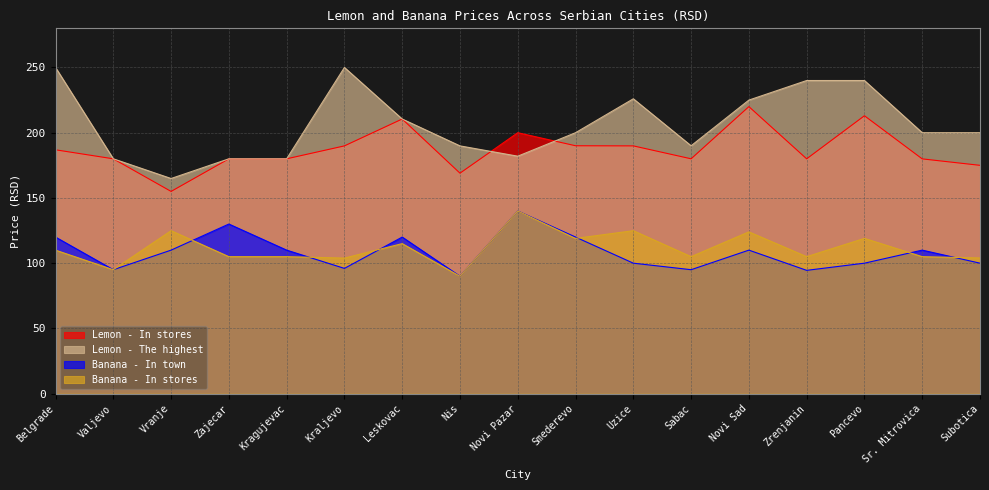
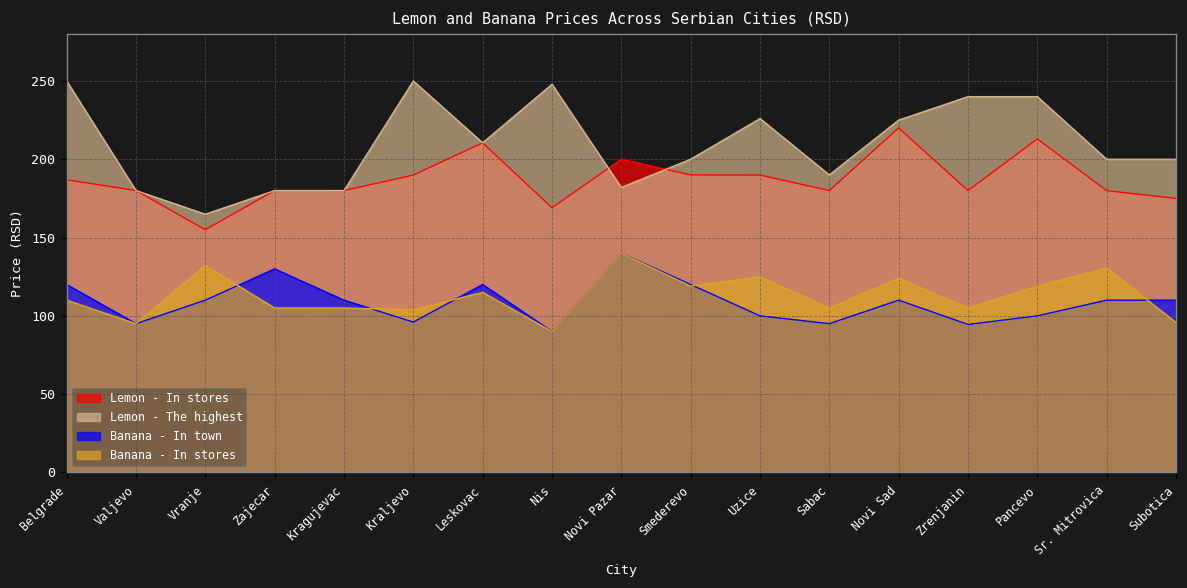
Banana - In stores, Vranje: 125 -> 132
Lemon - The highest, Nis: 190 -> 248
Banana - In stores, Sr. Mitrovica: 105 -> 131
Banana - In town, Subotica: 100 -> 110
Banana - In stores, Subotica: 104 -> 96
